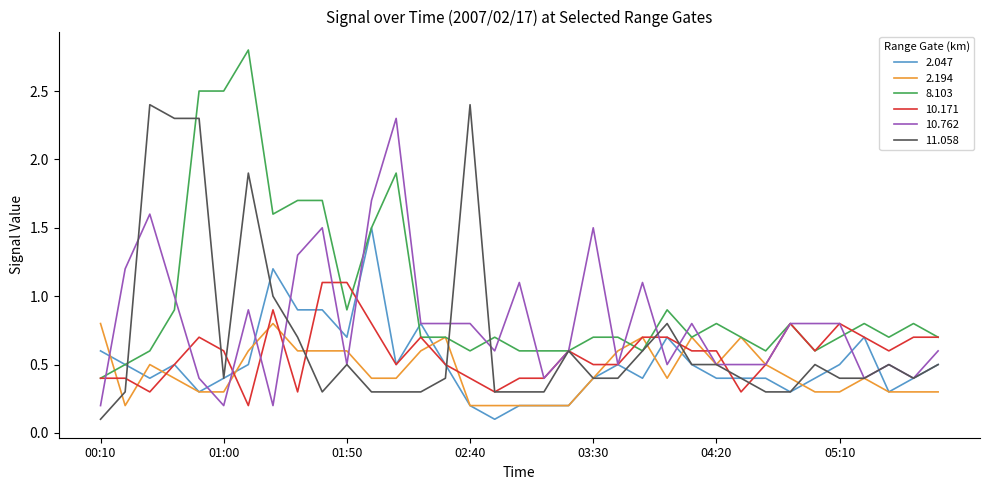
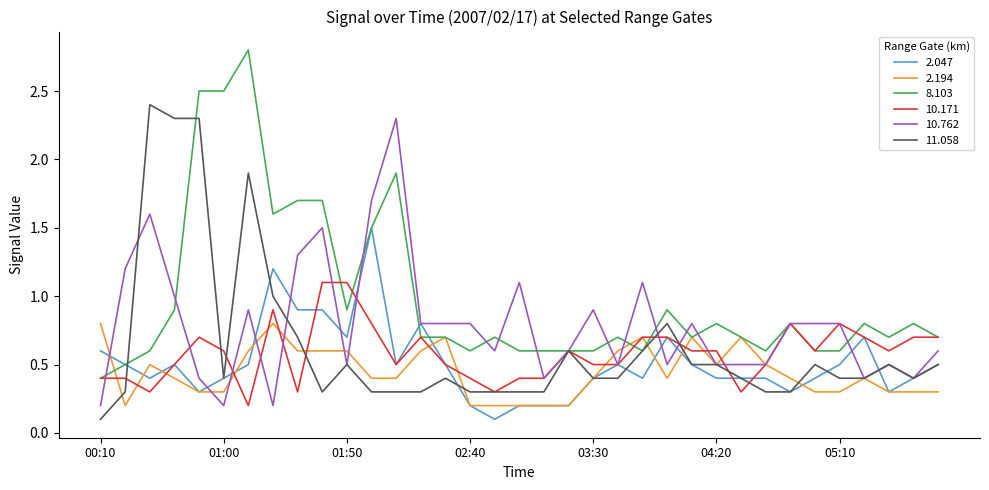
11.058, 02:40: 2.4 -> 0.3
8.103, 03:30: 0.7 -> 0.6
10.762, 03:30: 1.5 -> 0.9
8.103, 05:10: 0.7 -> 0.6
